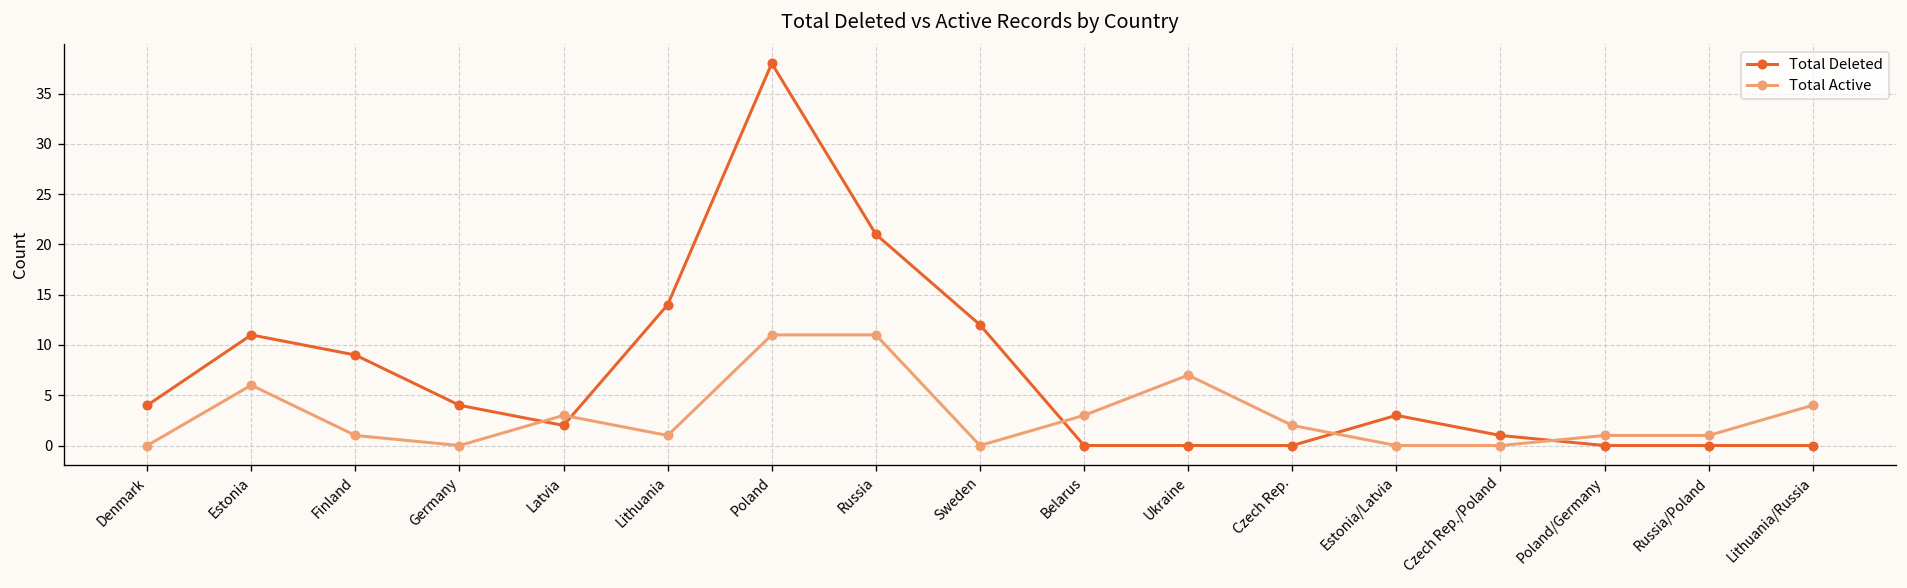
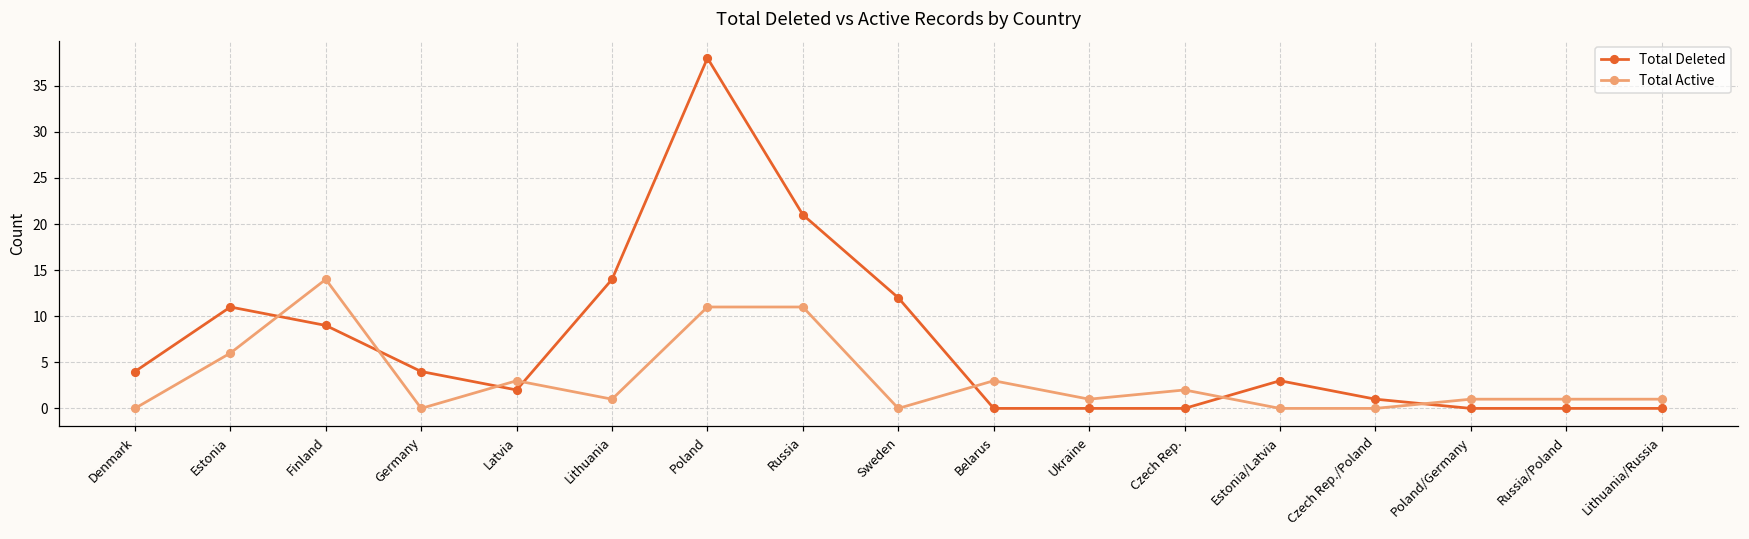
Total Active, Finland: 1 -> 14
Total Active, Ukraine: 7 -> 1
Total Active, Lithuania/Russia: 4 -> 1
